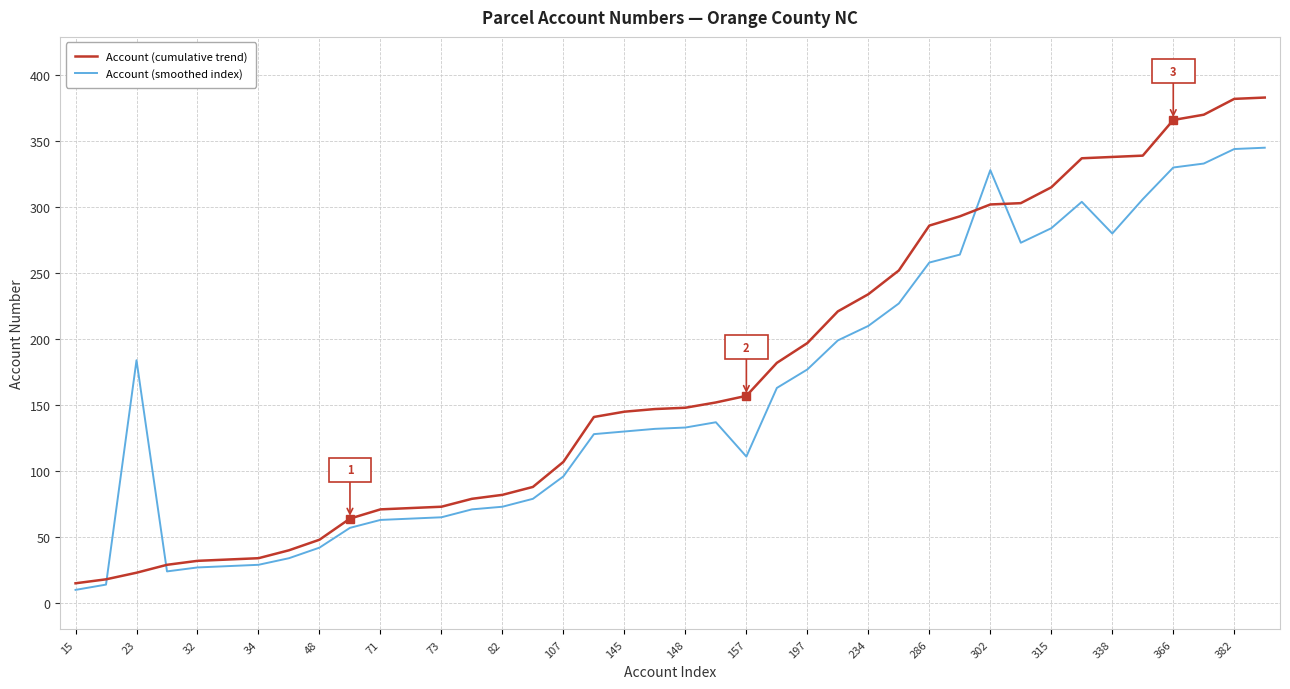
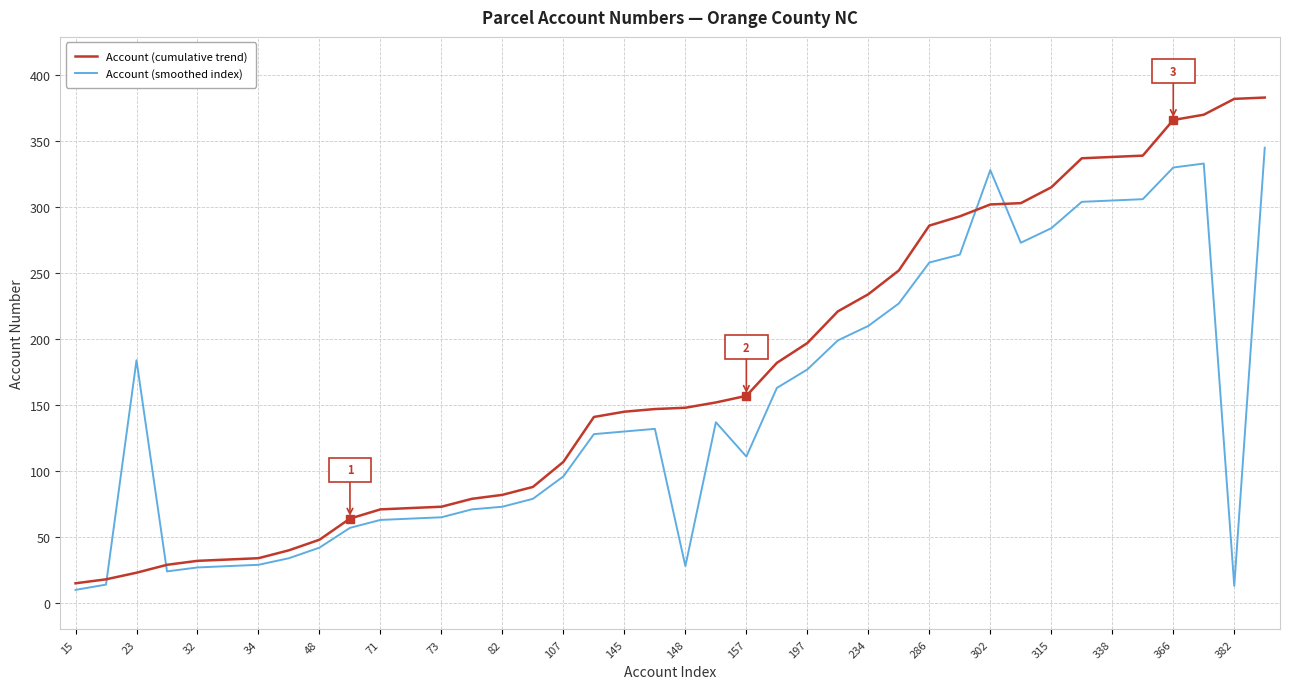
Account (smoothed index), 148: 133 -> 28
Account (smoothed index), 338: 280 -> 305
Account (smoothed index), 382: 344 -> 13
